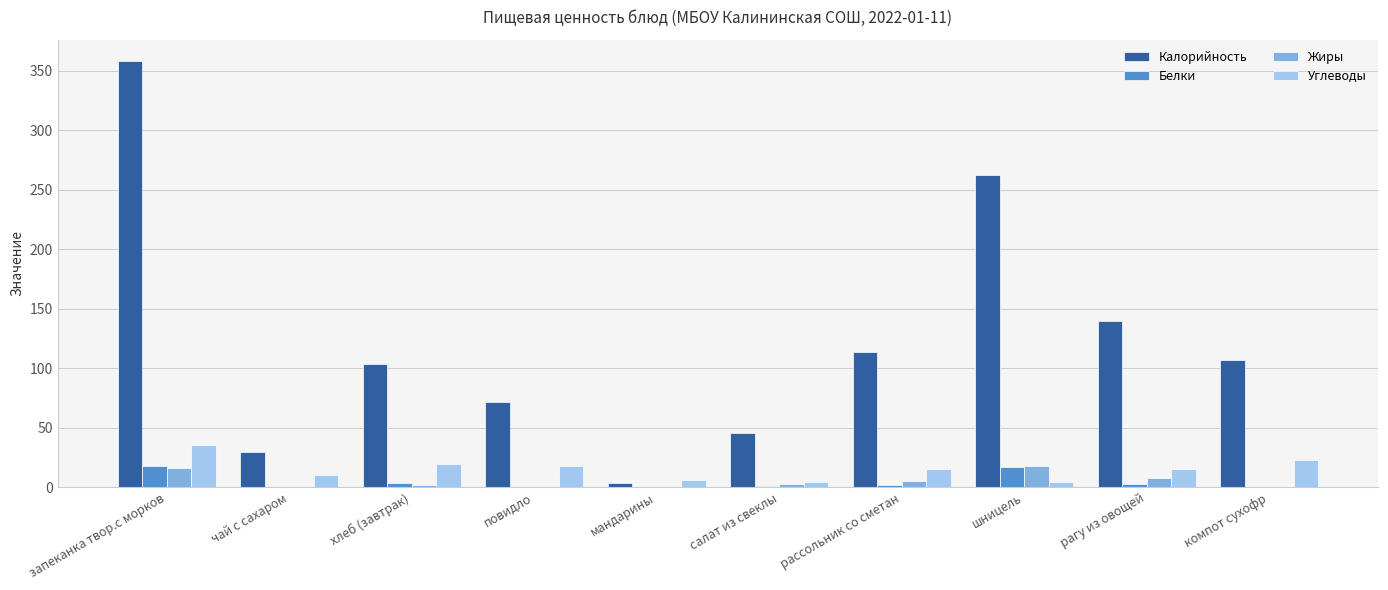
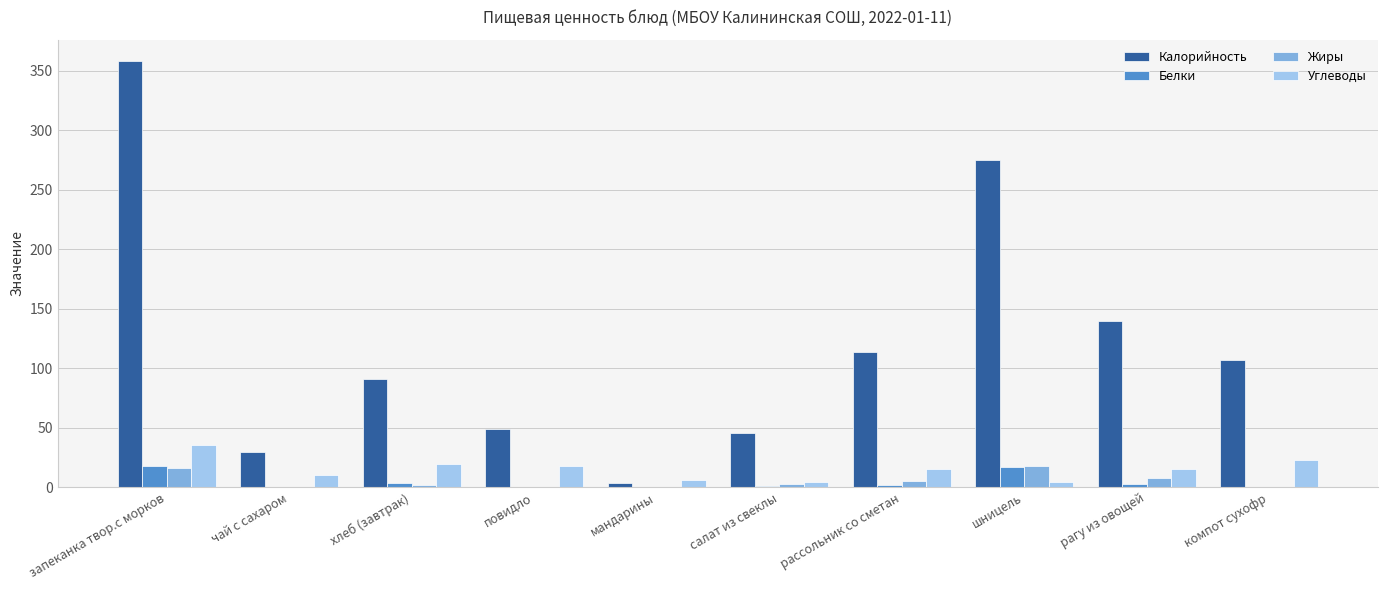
Калорийность, хлеб (завтрак): 104 -> 91
Калорийность, повидло: 72 -> 49
Калорийность, шницель: 262 -> 275
